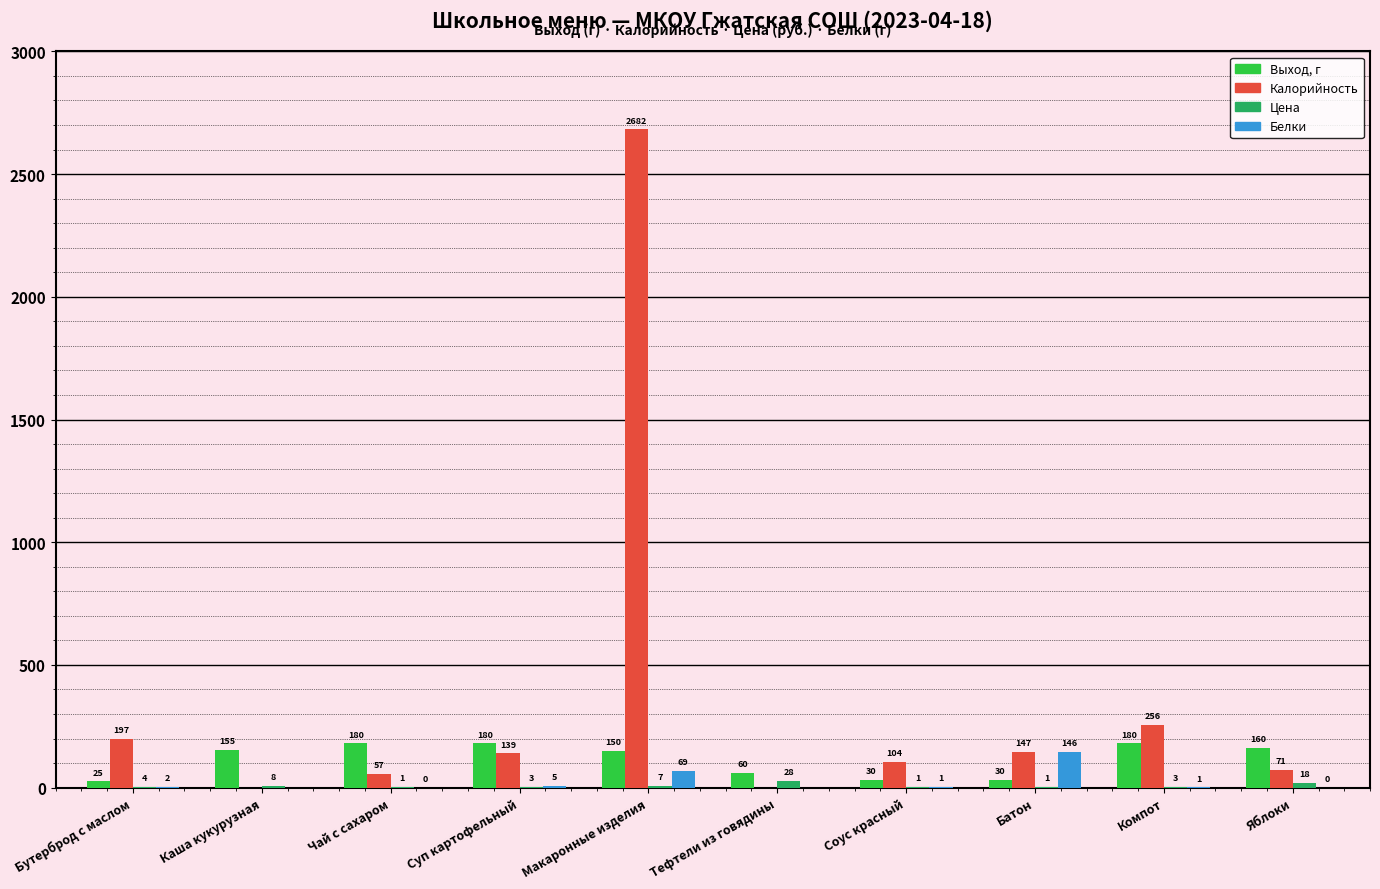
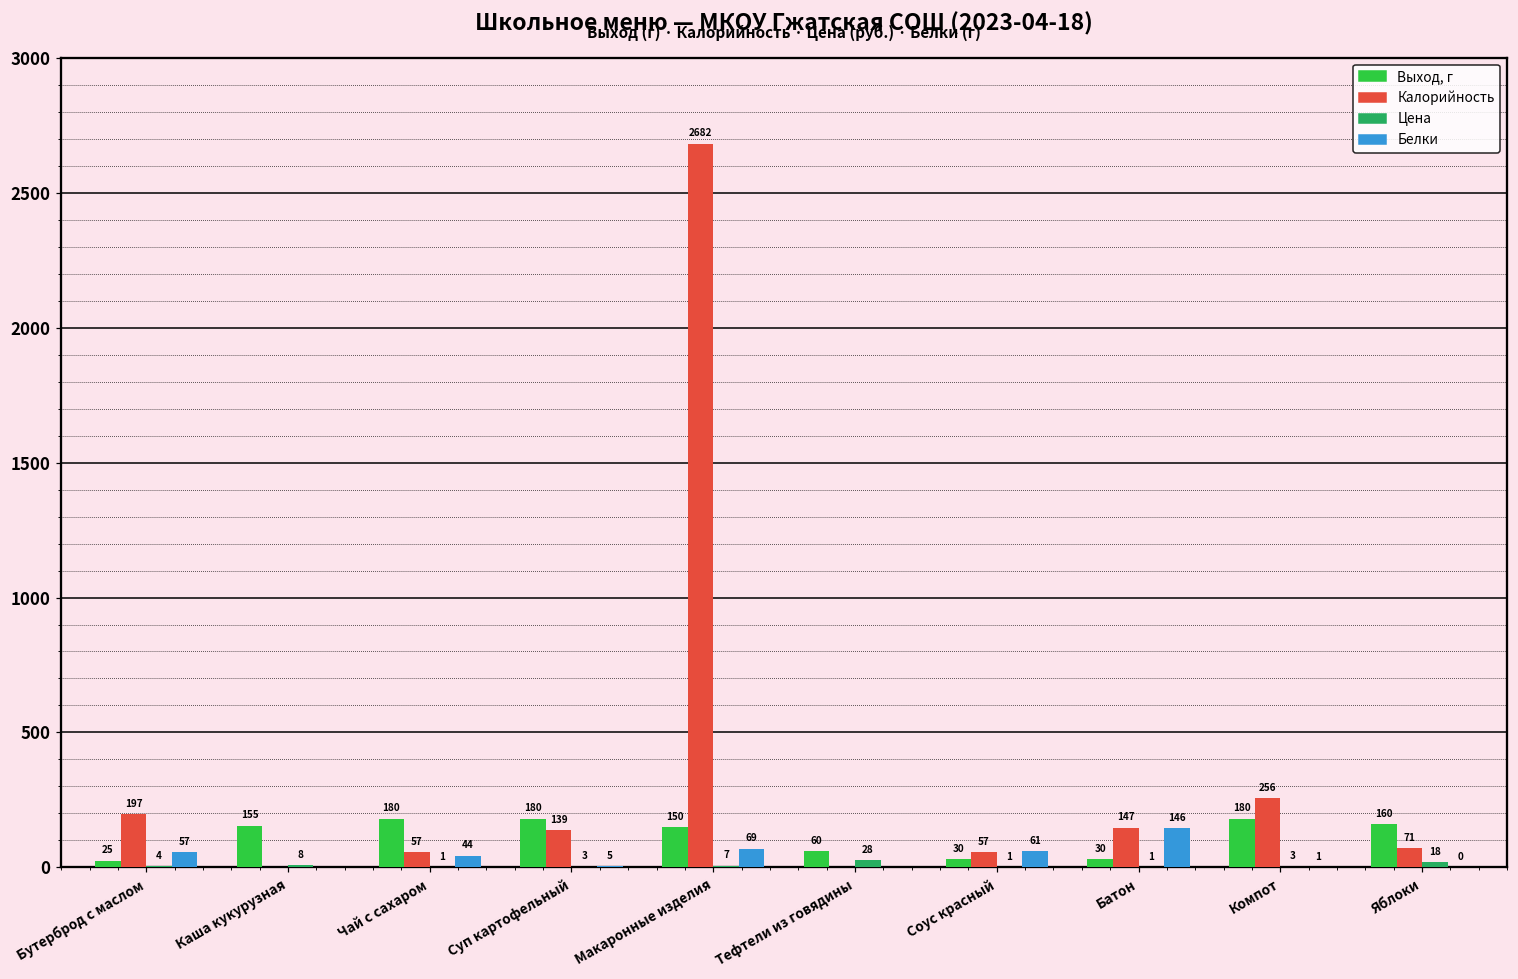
Белки, Бутерброд с маслом: 2 -> 57
Белки, Чай с сахаром: 0 -> 44
Калорийность, Соус красный: 104 -> 57
Белки, Соус красный: 1 -> 61
